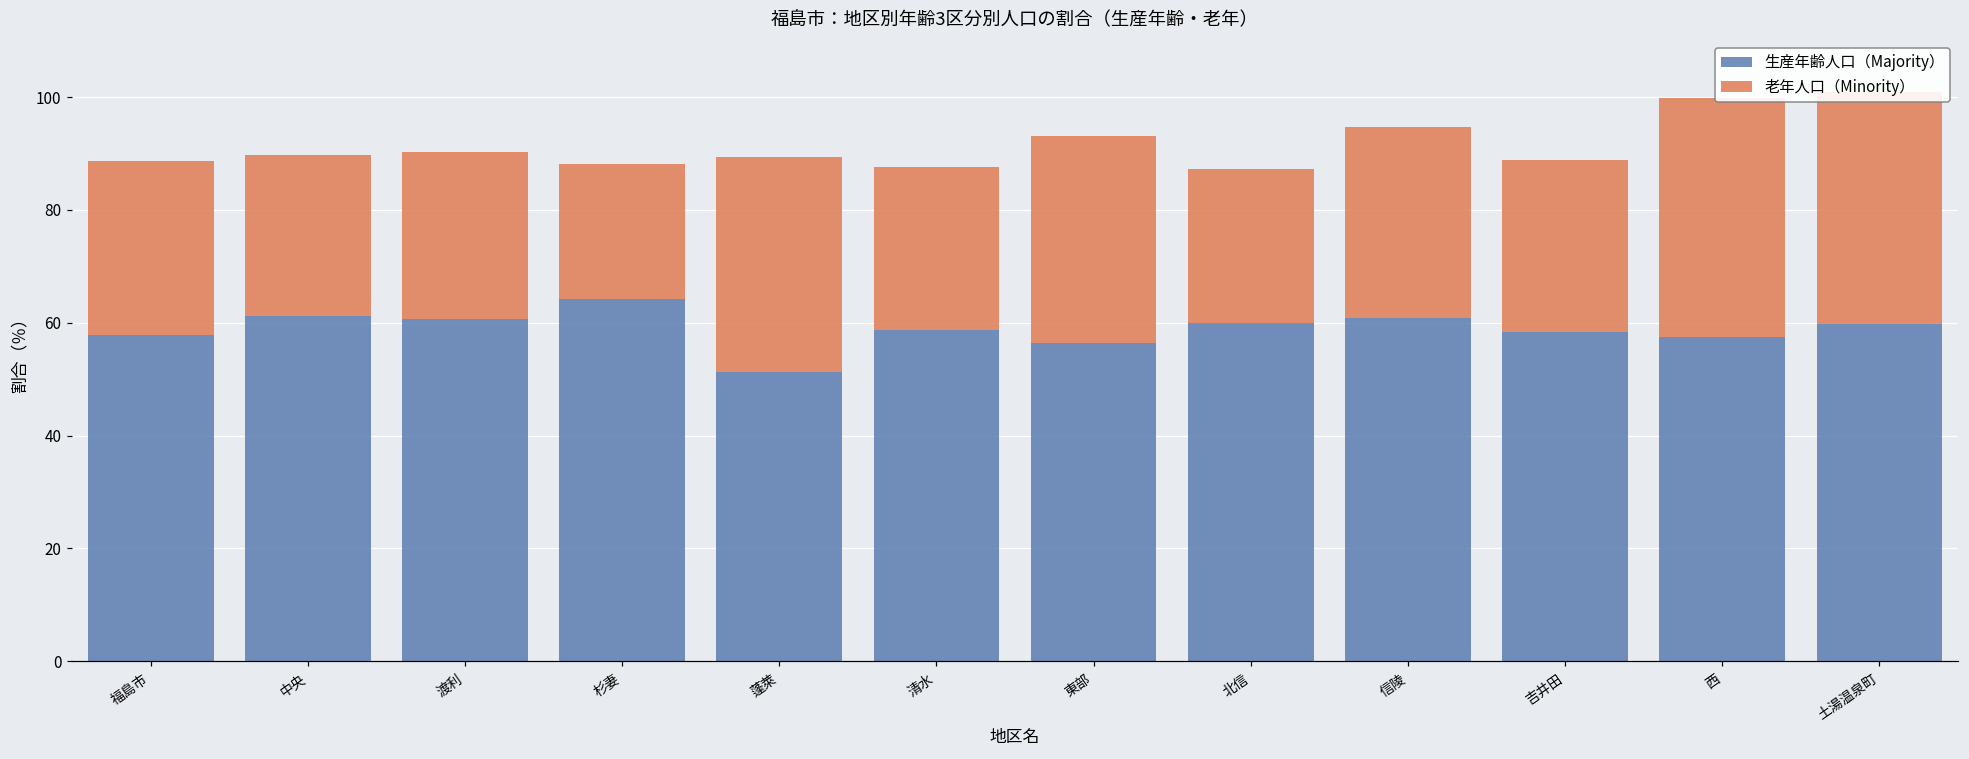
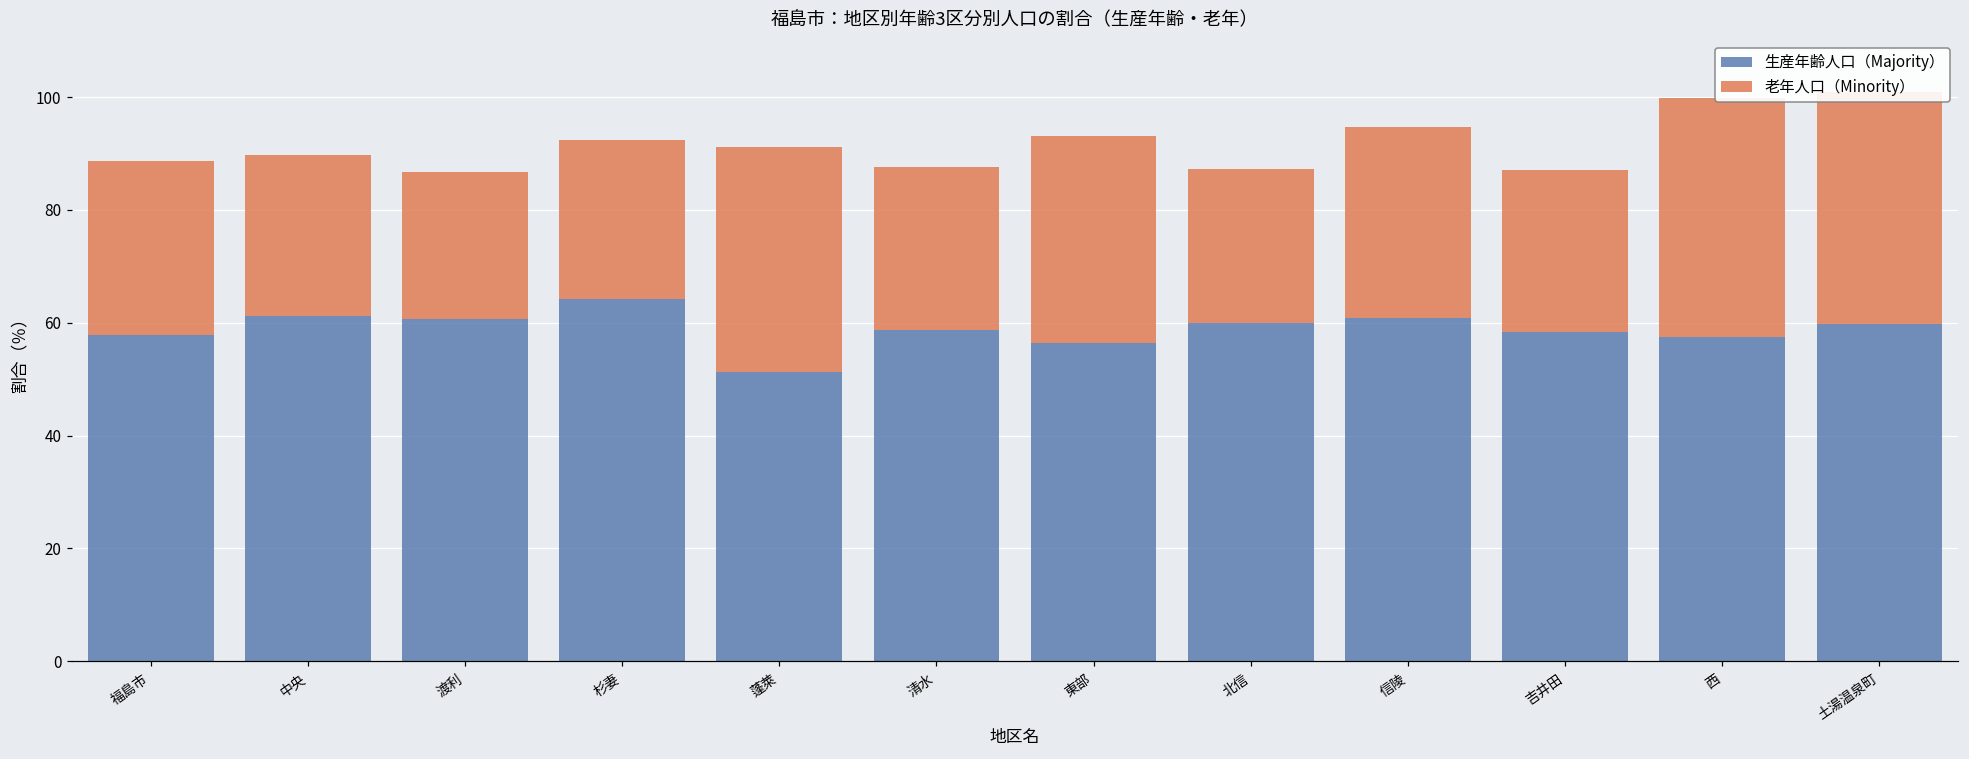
老年人口（Minority）, 渡利: 30 -> 26
老年人口（Minority）, 杉妻: 24 -> 28
老年人口（Minority）, 蓬萊: 38 -> 40
老年人口（Minority）, 吉井田: 31 -> 29
